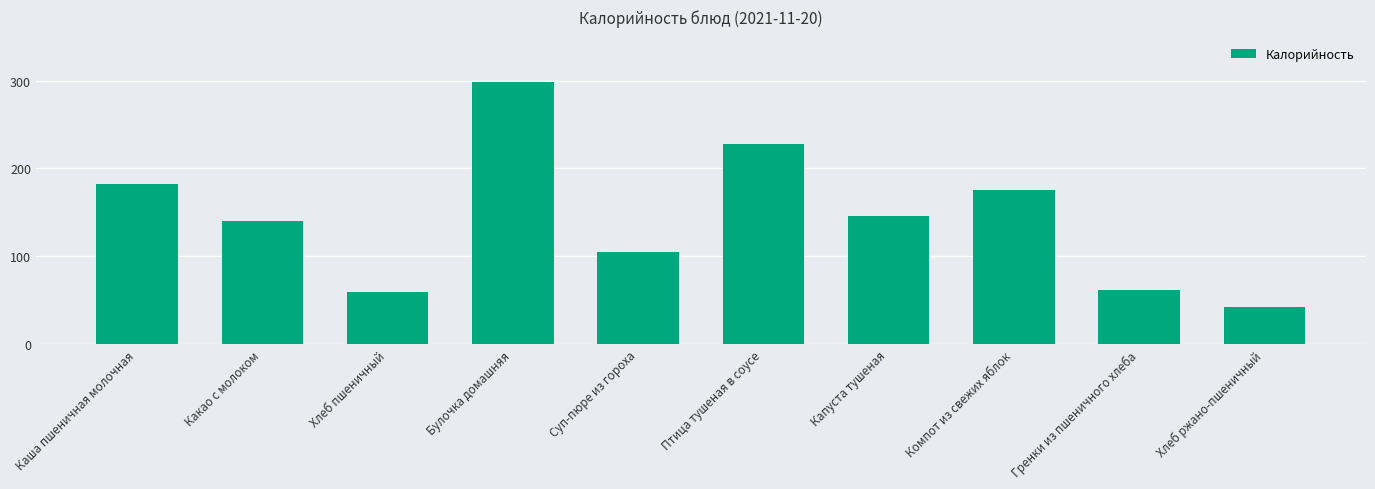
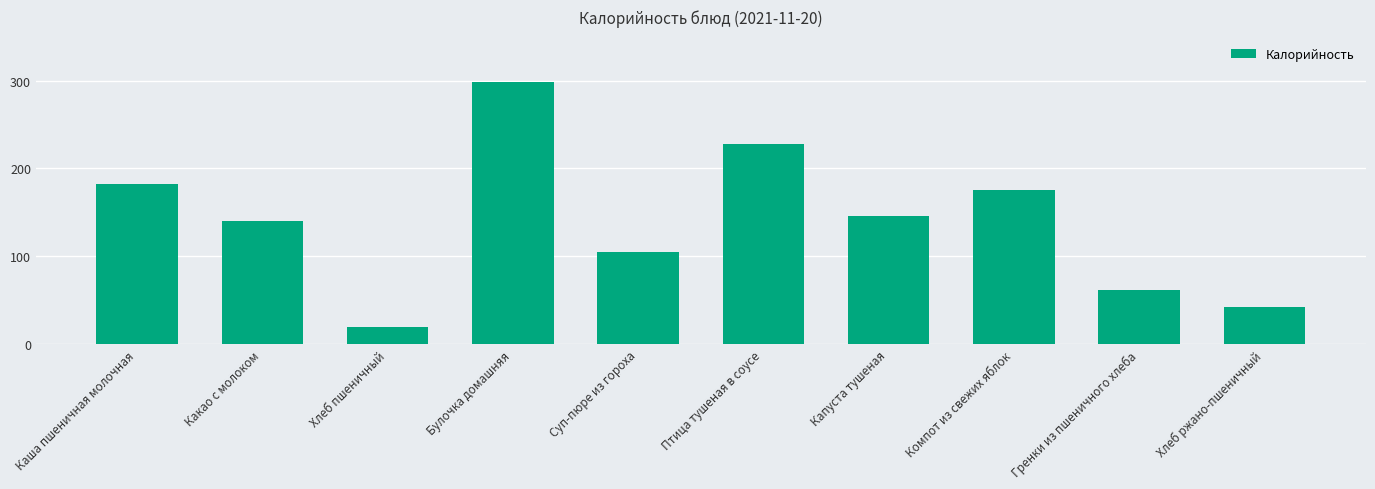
Хлеб пшеничный: 60 -> 20
